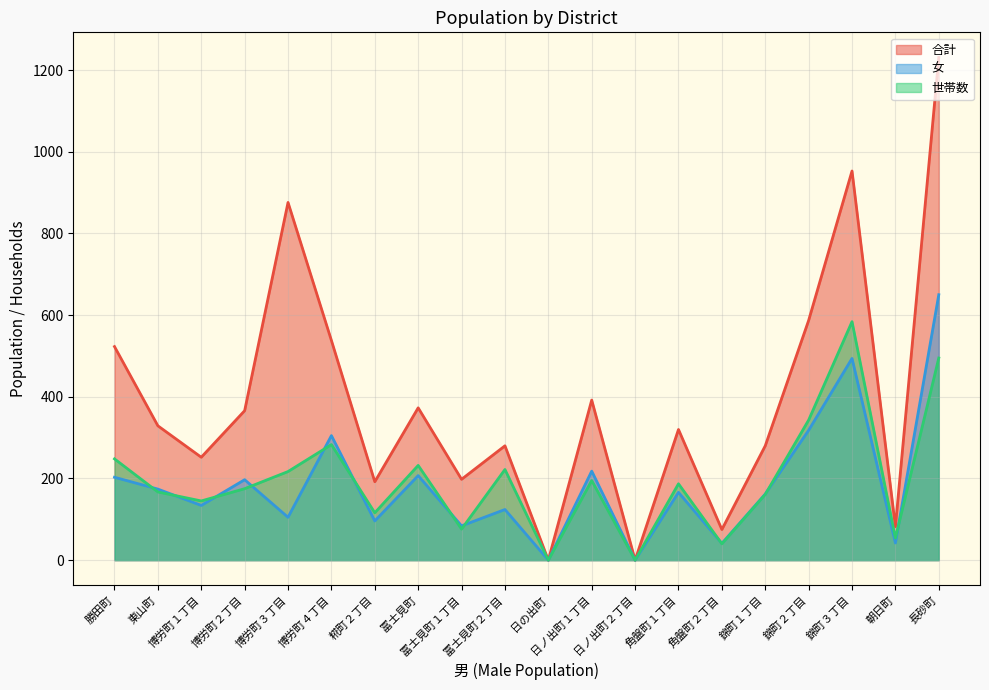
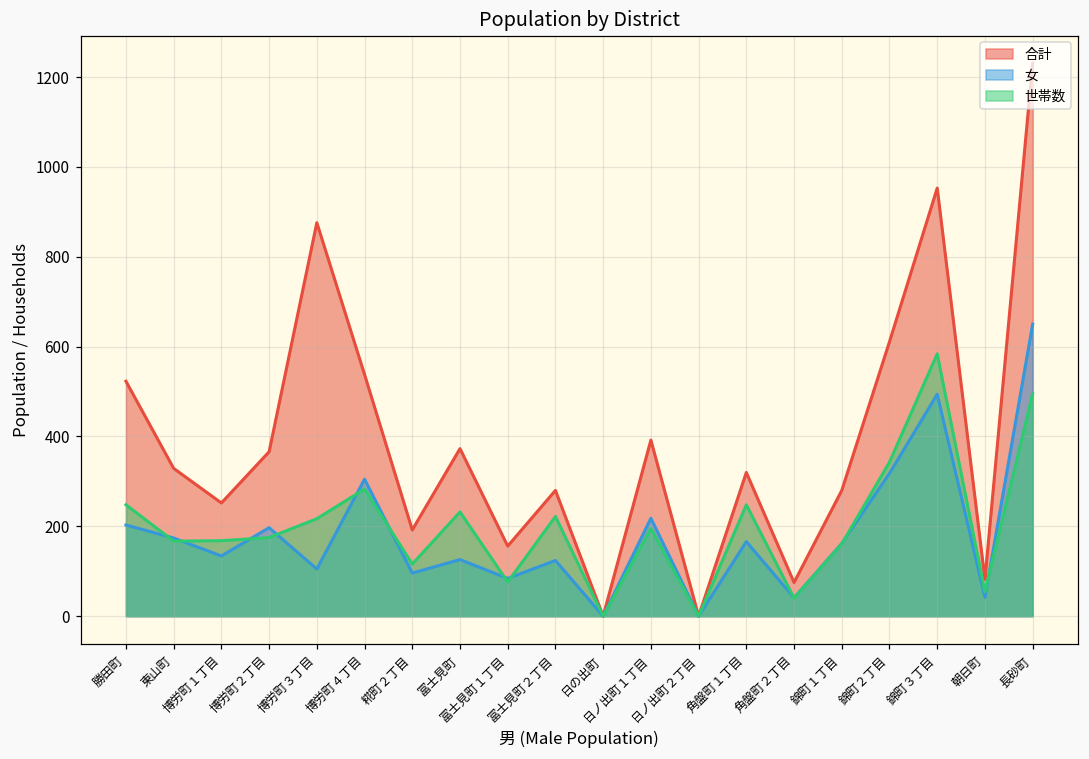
世帯数, 博労町１丁目: 150 -> 170
女, 冨士見町: 210 -> 130
合計, 冨士見町１丁目: 200 -> 160
世帯数, 角盤町１丁目: 190 -> 250
合計, 錦町２丁目: 590 -> 610
